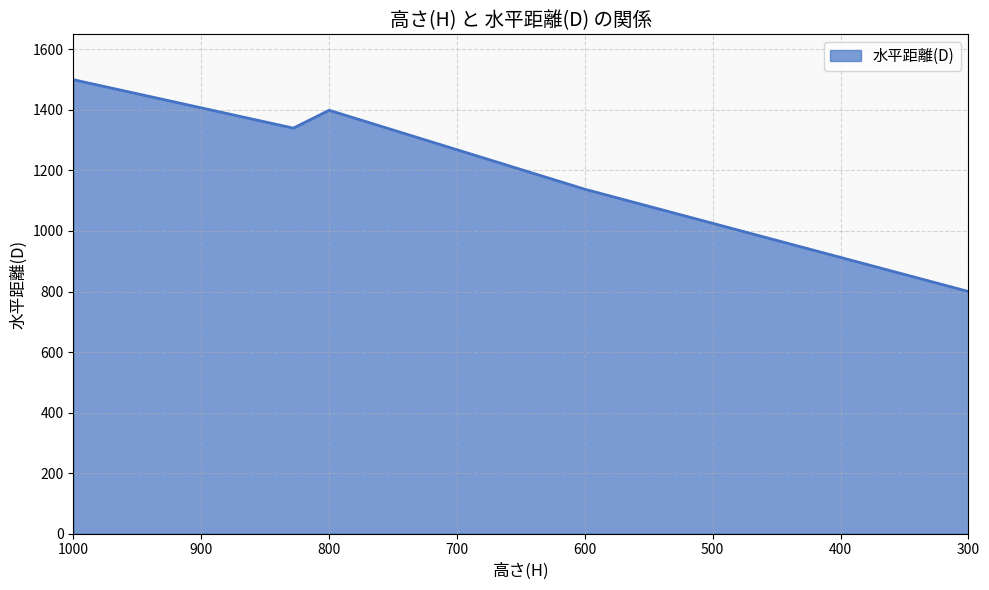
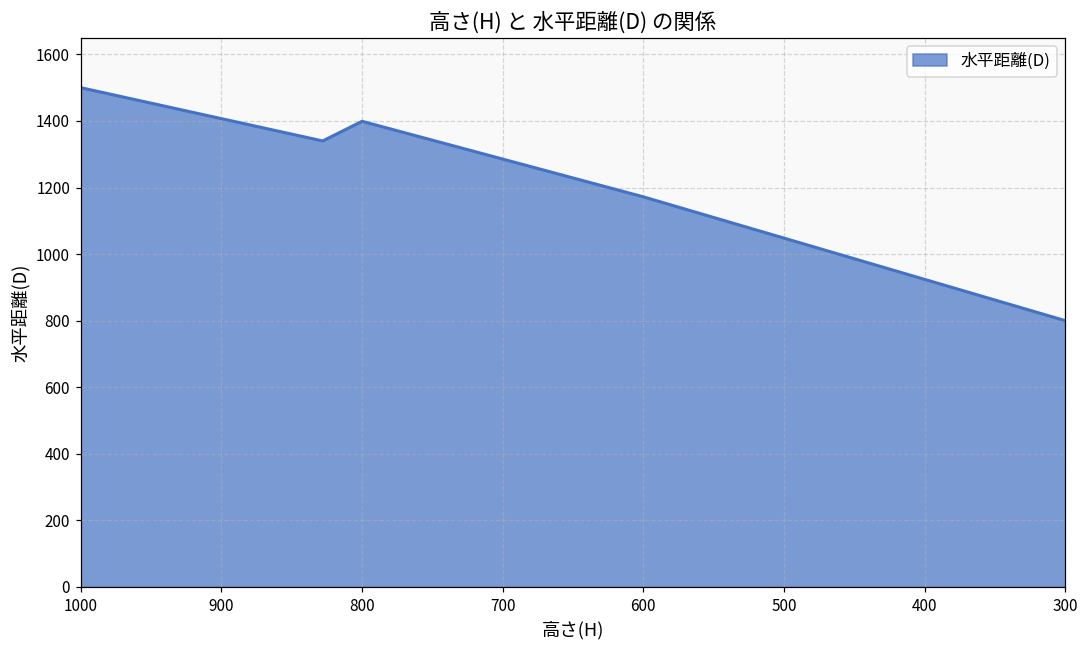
600: 1140 -> 1170
